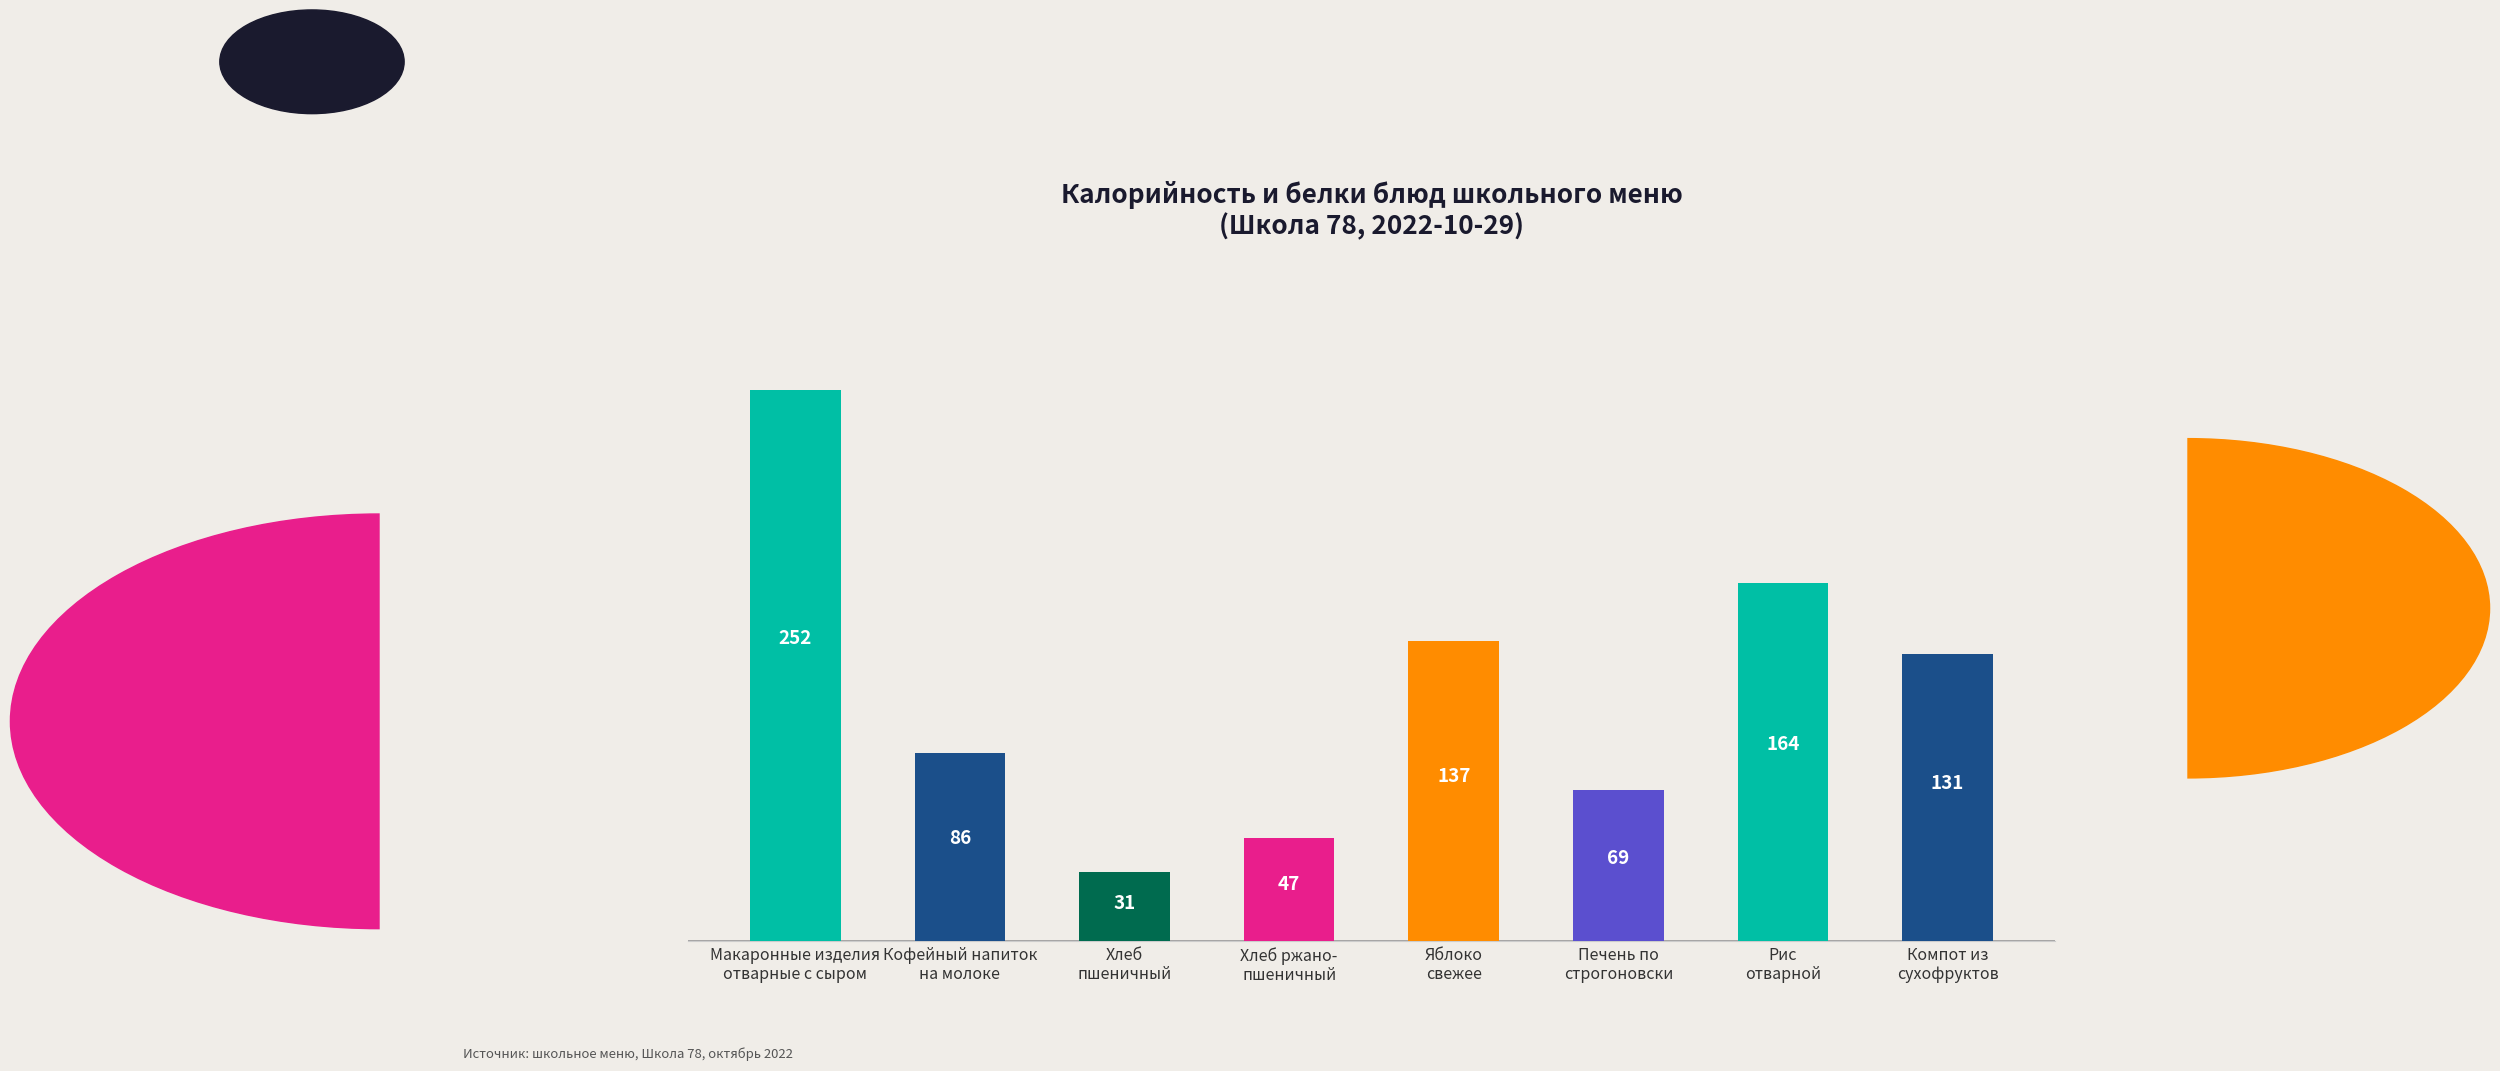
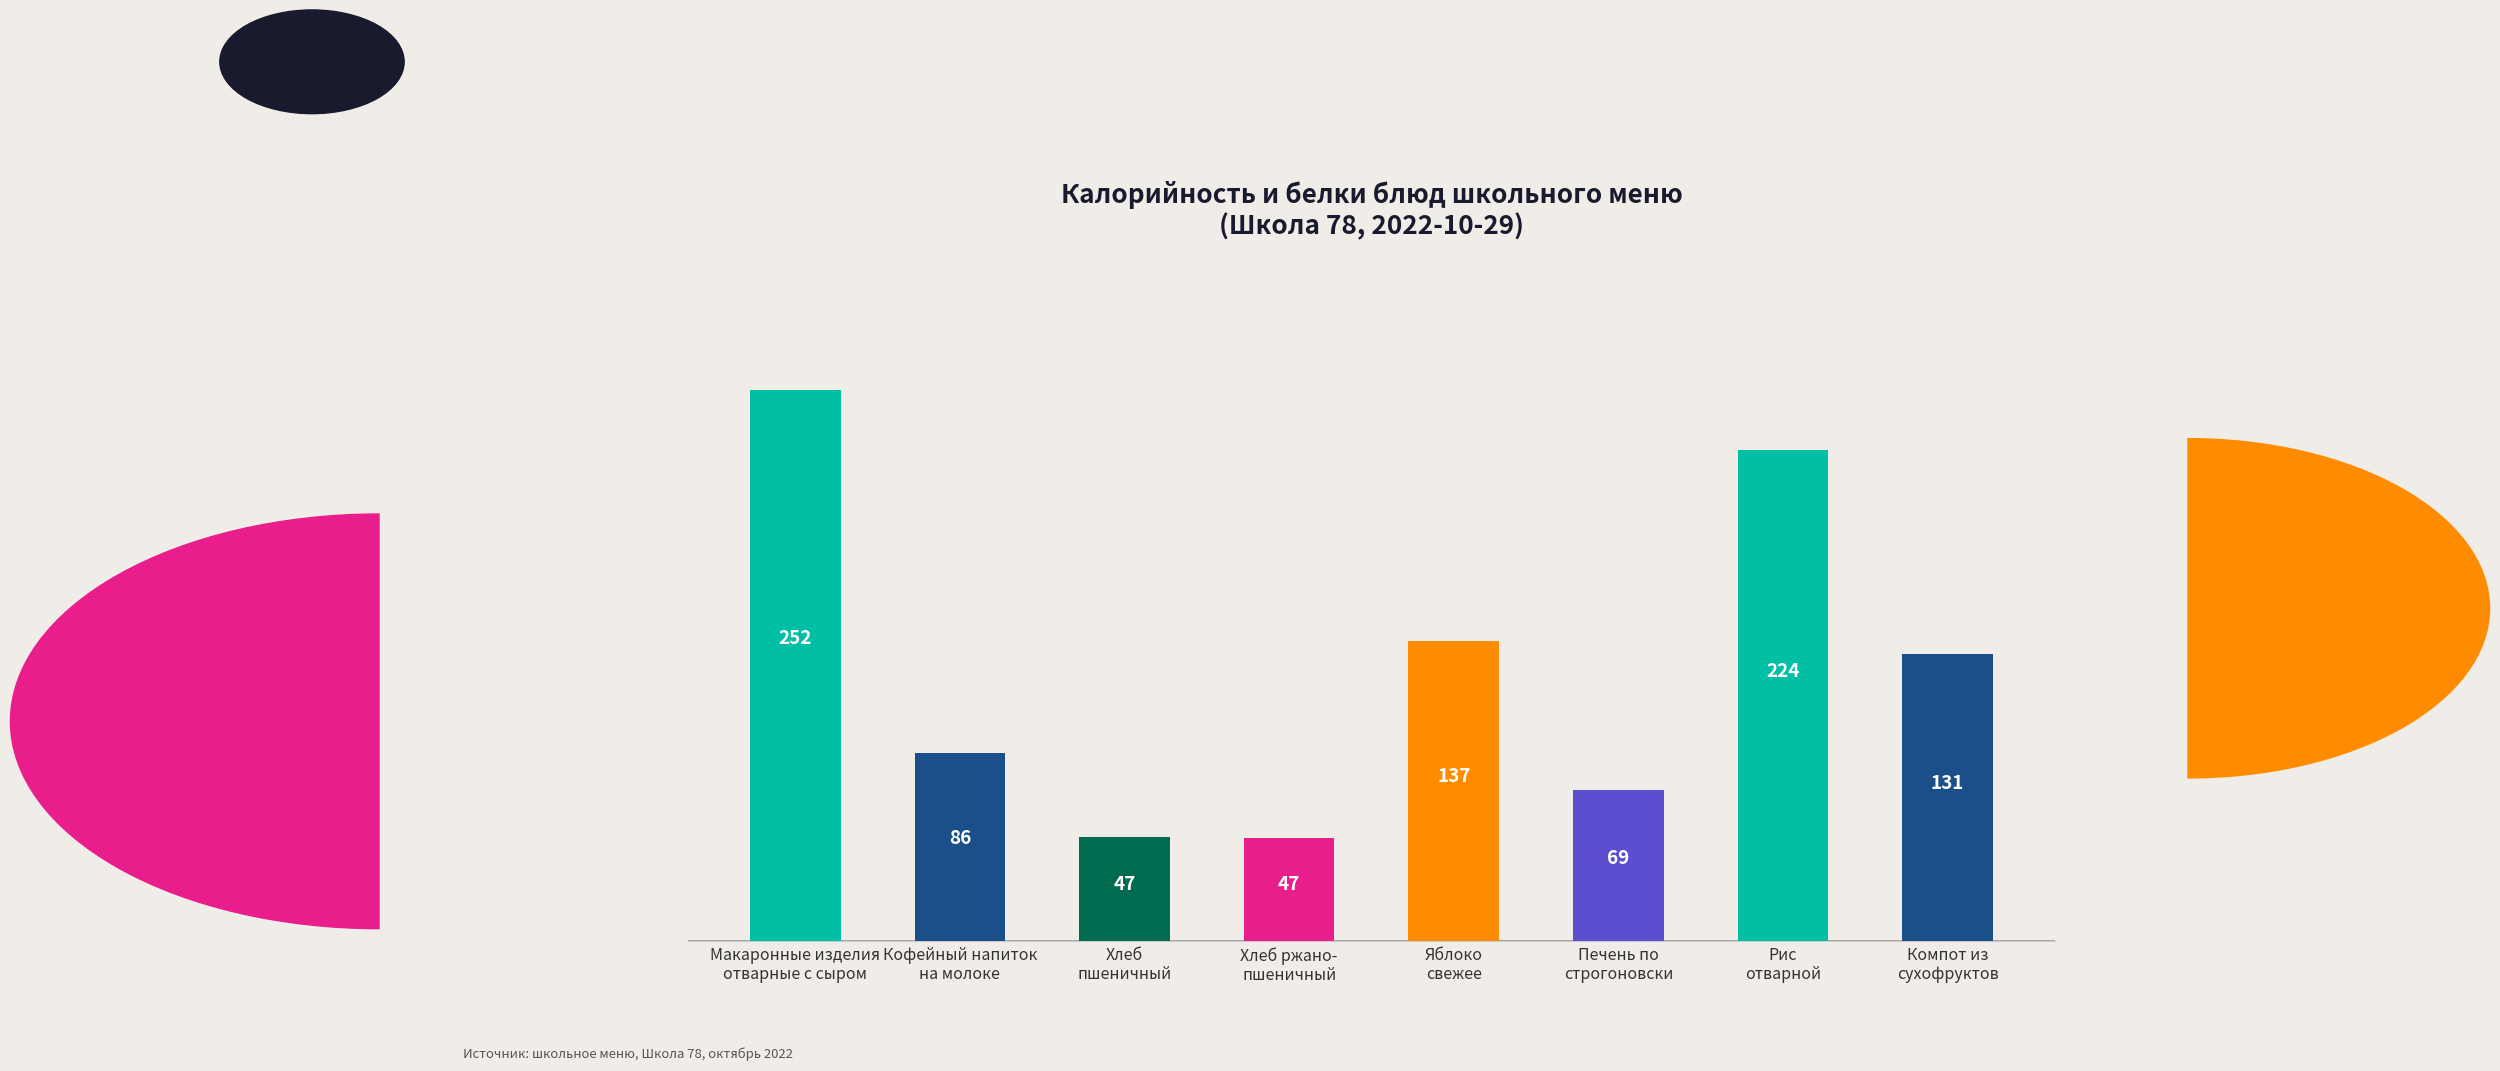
Хлеб пшеничный: 31 -> 47
Рис отварной: 164 -> 224
